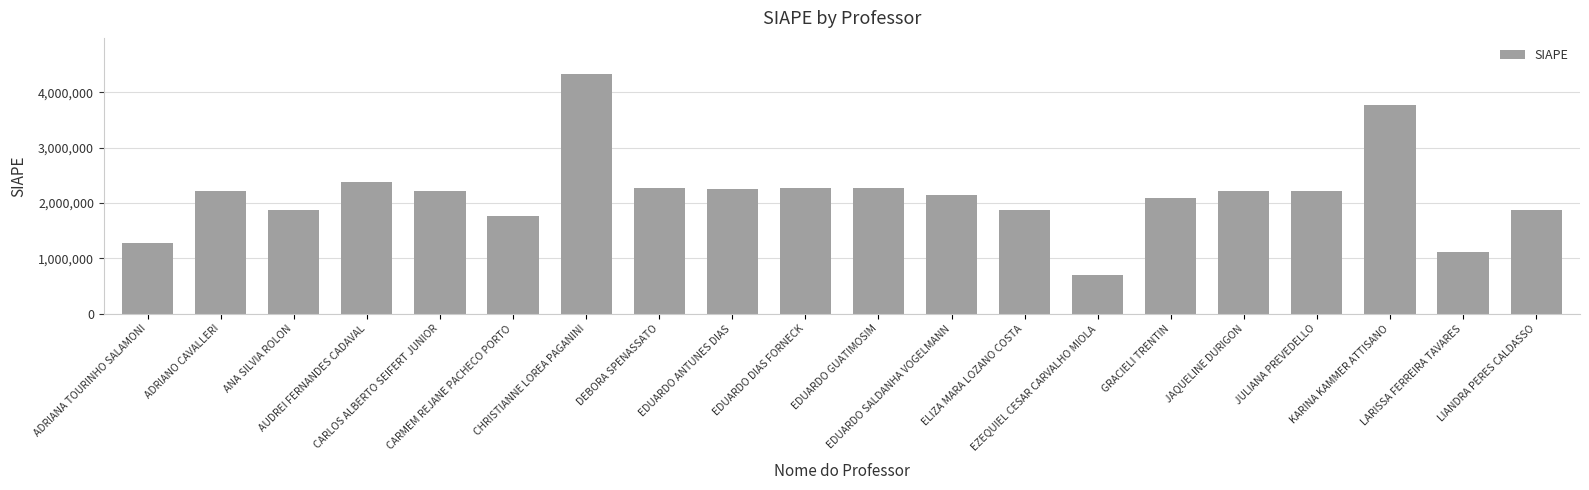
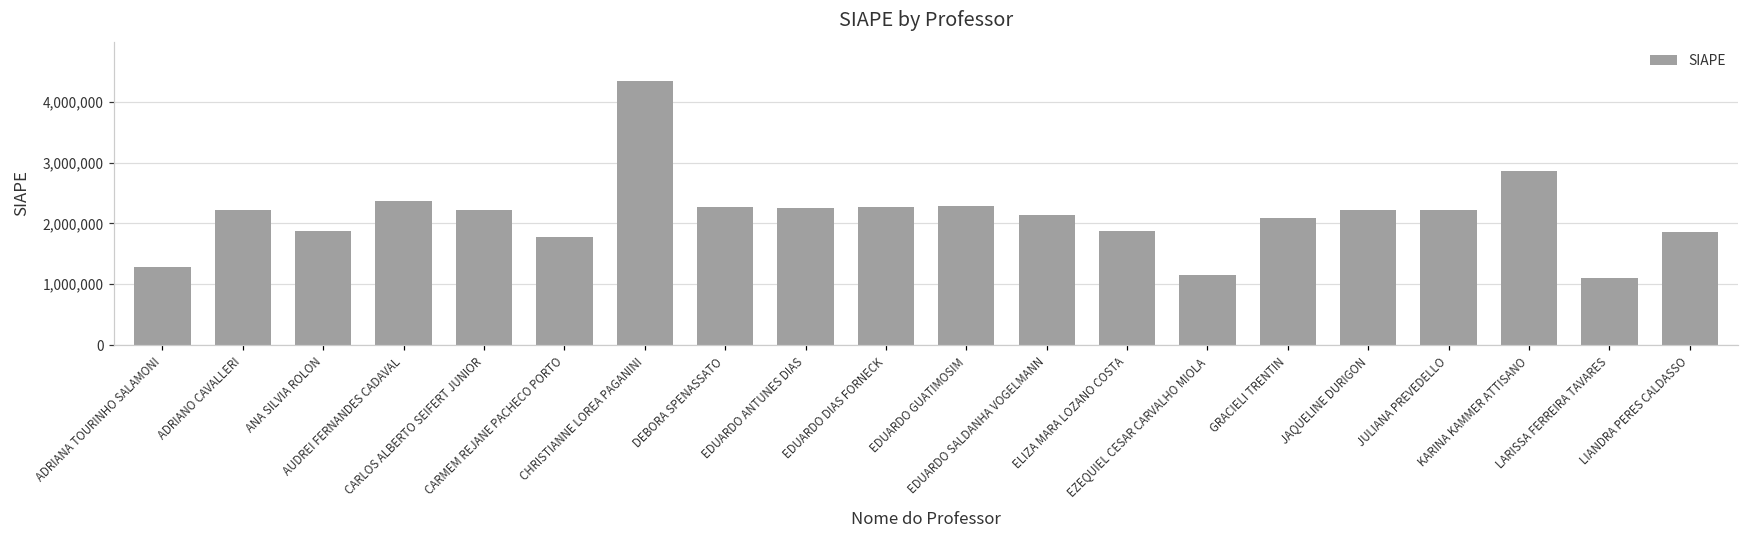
EZEQUIEL CESAR CARVALHO MIOLA: 700,000 -> 1,100,000
KARINA KAMMER ATTISANO: 3,800,000 -> 2,900,000
